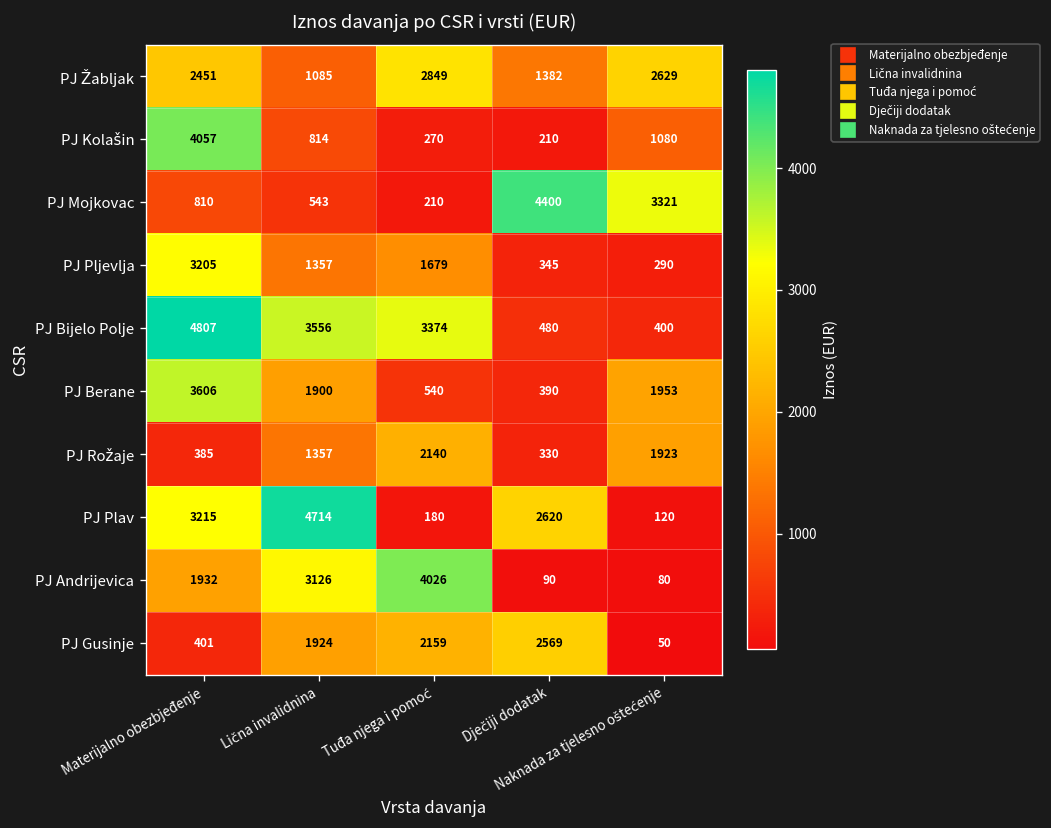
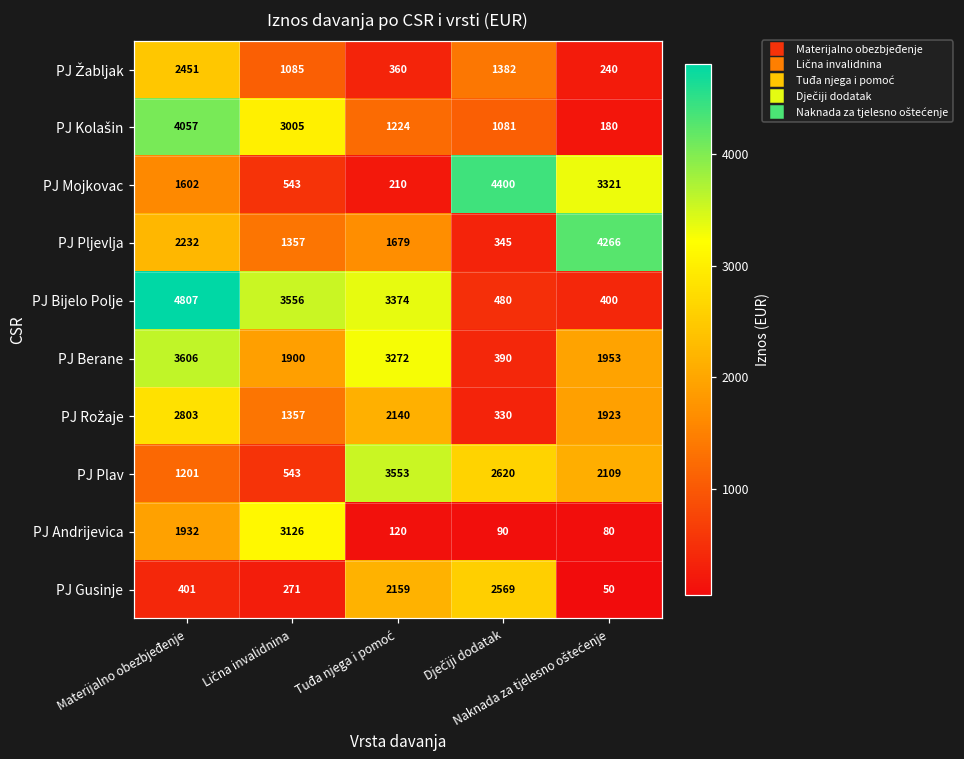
PJ Žabljak, Tuđa njega i pomoć: 2849 -> 360
PJ Žabljak, Naknada za tjelesno oštećenje: 2629 -> 240
PJ Kolašin, Lična invalidnina: 814 -> 3005
PJ Kolašin, Tuđa njega i pomoć: 270 -> 1224
PJ Kolašin, Dječiji dodatak: 210 -> 1081
PJ Kolašin, Naknada za tjelesno oštećenje: 1080 -> 180
PJ Mojkovac, Materijalno obezbjeđenje: 810 -> 1602
PJ Pljevlja, Materijalno obezbjeđenje: 3205 -> 2232
PJ Pljevlja, Naknada za tjelesno oštećenje: 290 -> 4266
PJ Berane, Tuđa njega i pomoć: 540 -> 3272
PJ Rožaje, Materijalno obezbjeđenje: 385 -> 2803
PJ Plav, Materijalno obezbjeđenje: 3215 -> 1201
PJ Plav, Lična invalidnina: 4714 -> 543
PJ Plav, Tuđa njega i pomoć: 180 -> 3553
PJ Plav, Naknada za tjelesno oštećenje: 120 -> 2109
PJ Andrijevica, Tuđa njega i pomoć: 4026 -> 120
PJ Gusinje, Lična invalidnina: 1924 -> 271
